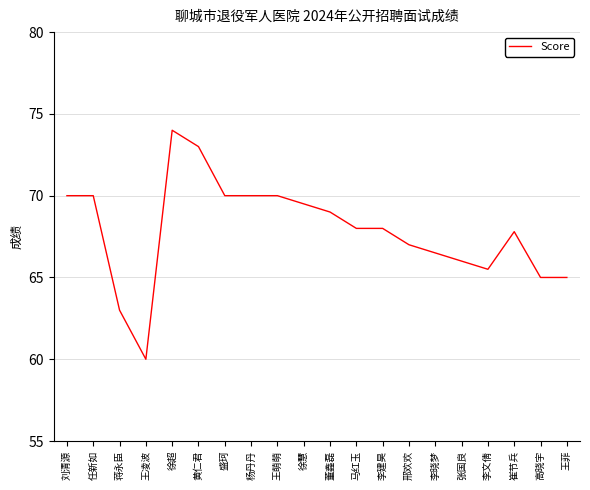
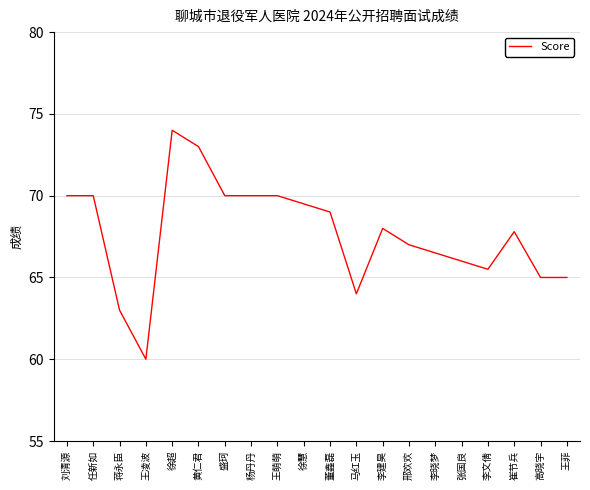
马红玉: 68 -> 64
